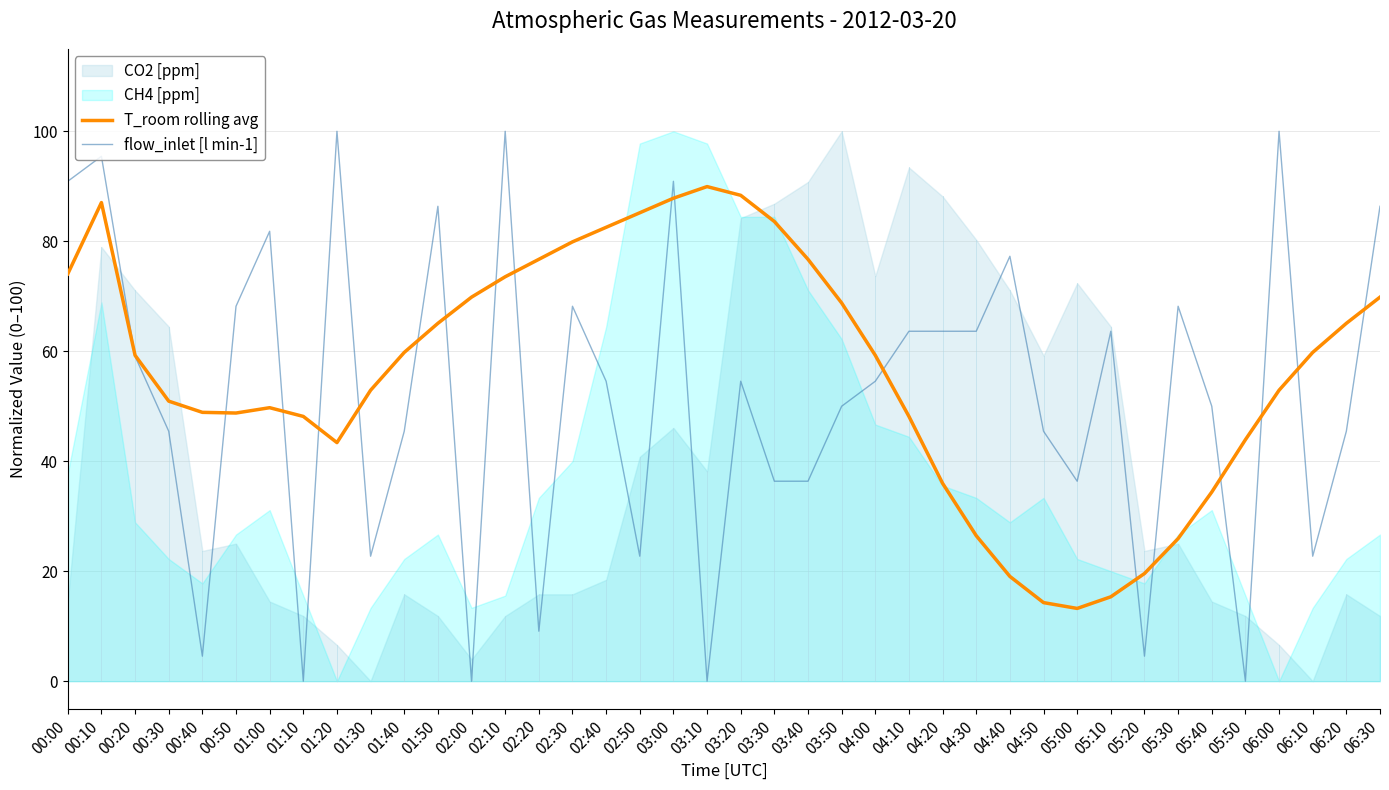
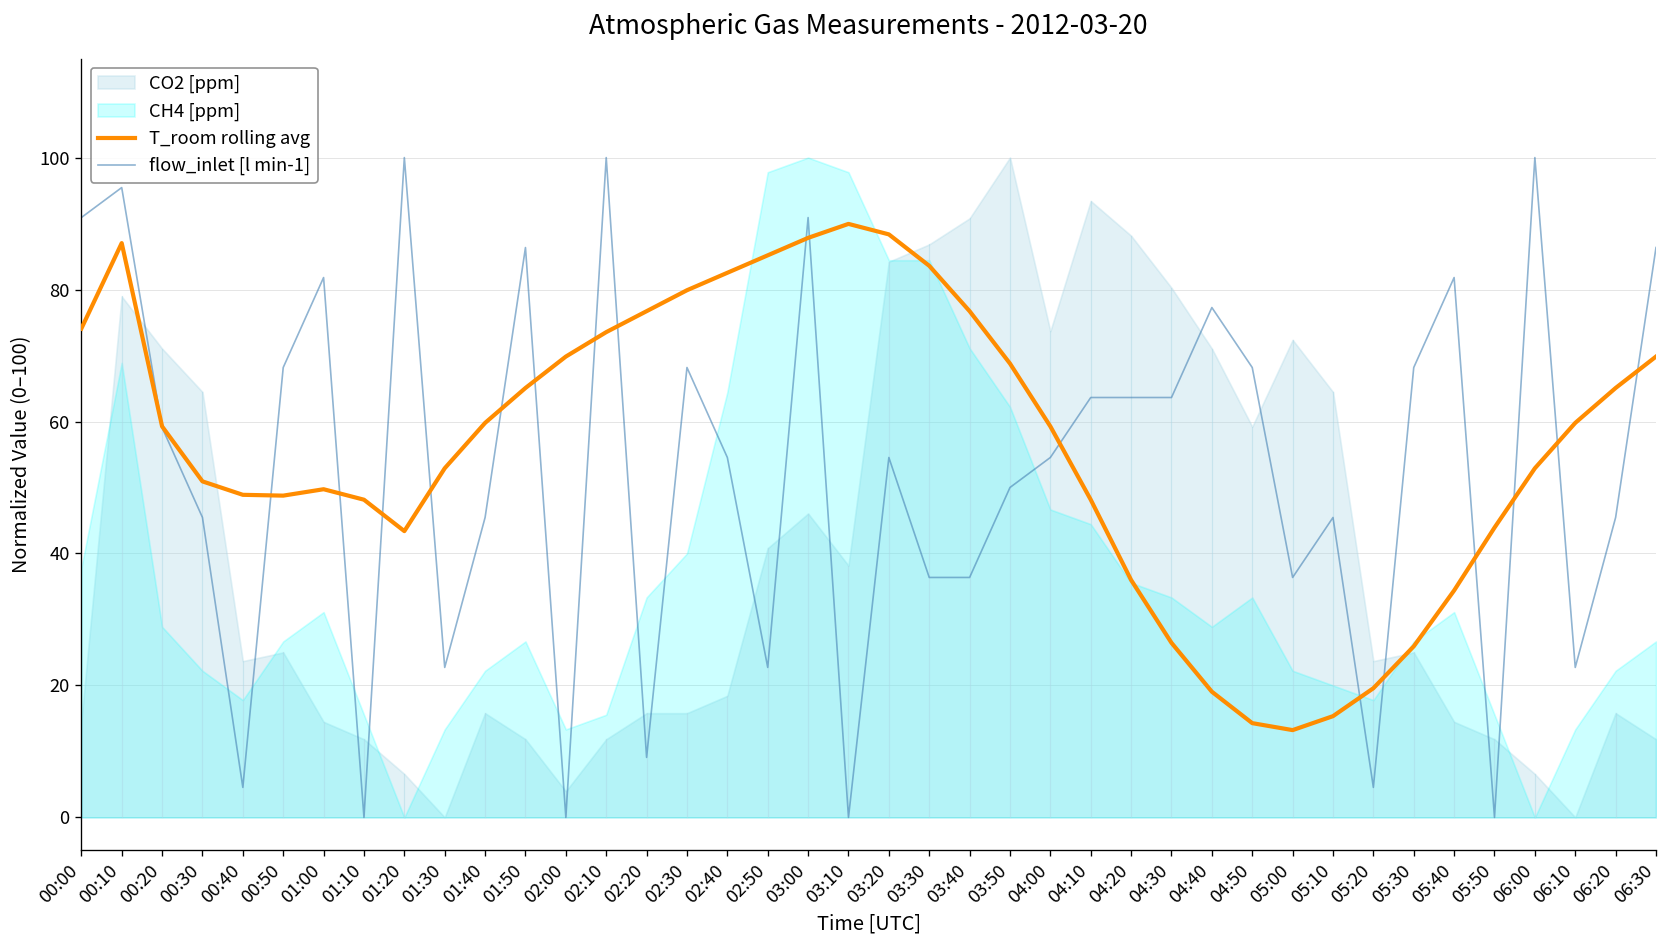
flow_inlet [l min-1], 04:50: 45 -> 68
flow_inlet [l min-1], 05:10: 64 -> 45
flow_inlet [l min-1], 05:40: 50 -> 82
